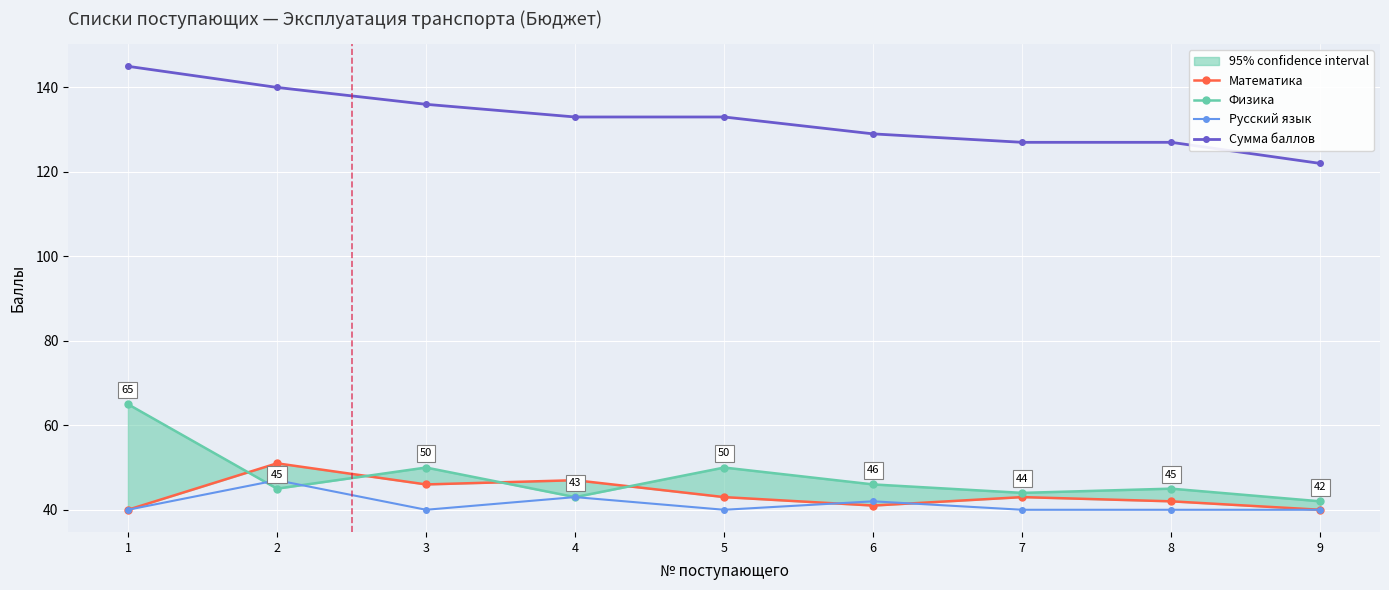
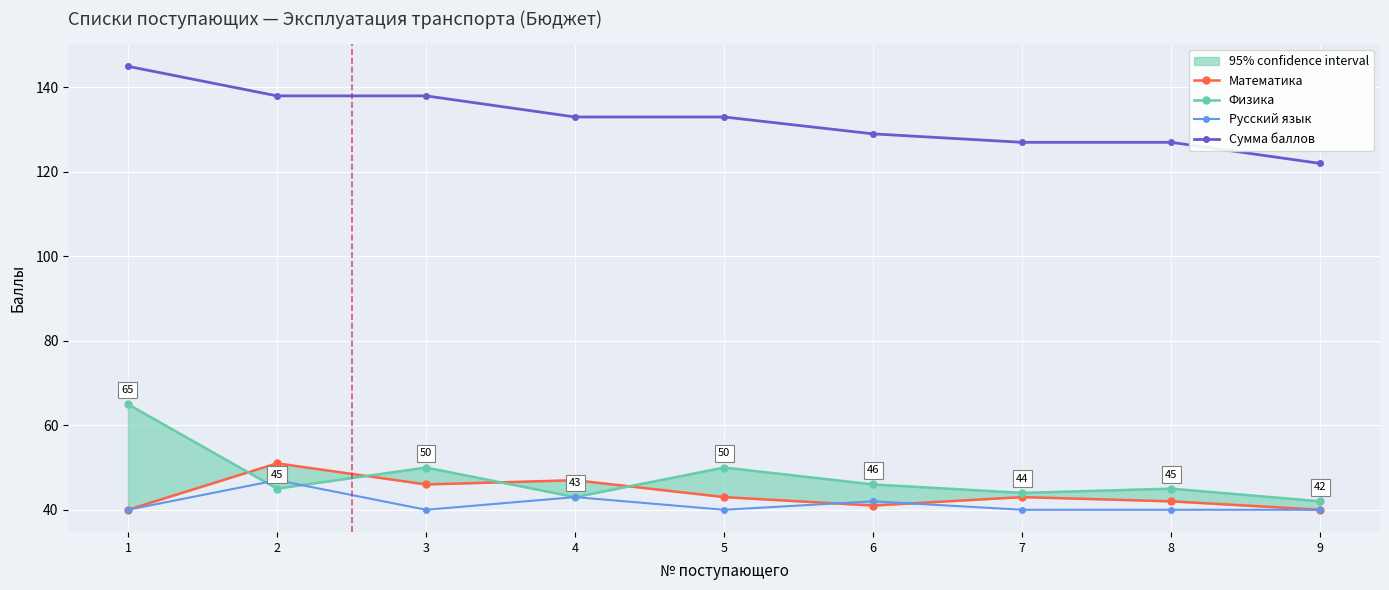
Сумма баллов, 2: 140 -> 138
Сумма баллов, 3: 136 -> 138
